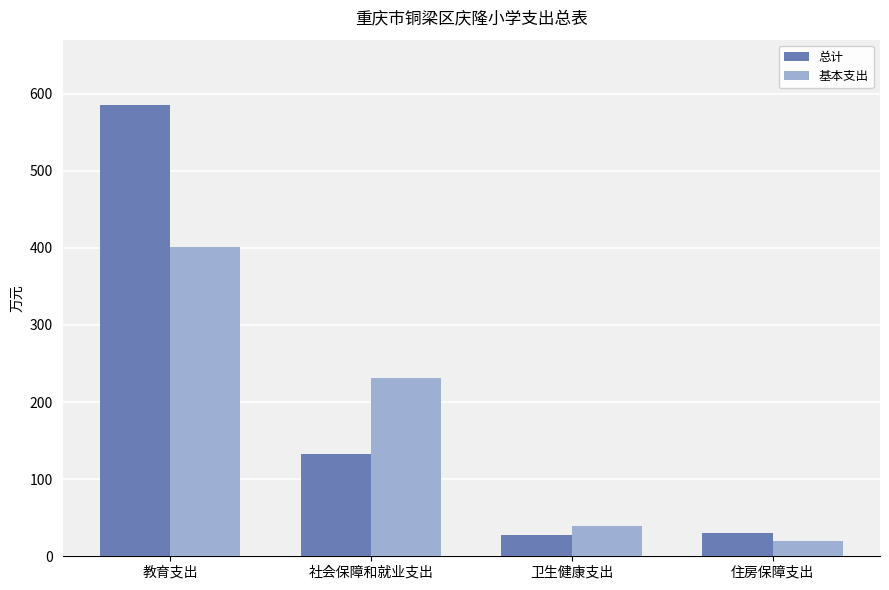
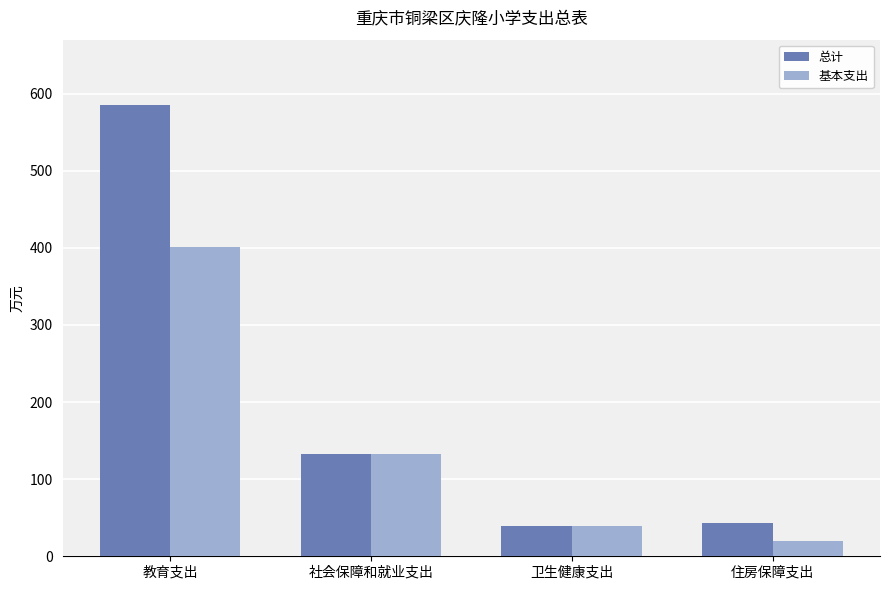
基本支出, 社会保障和就业支出: 230 -> 130
总计, 卫生健康支出: 30 -> 40
总计, 住房保障支出: 30 -> 40
